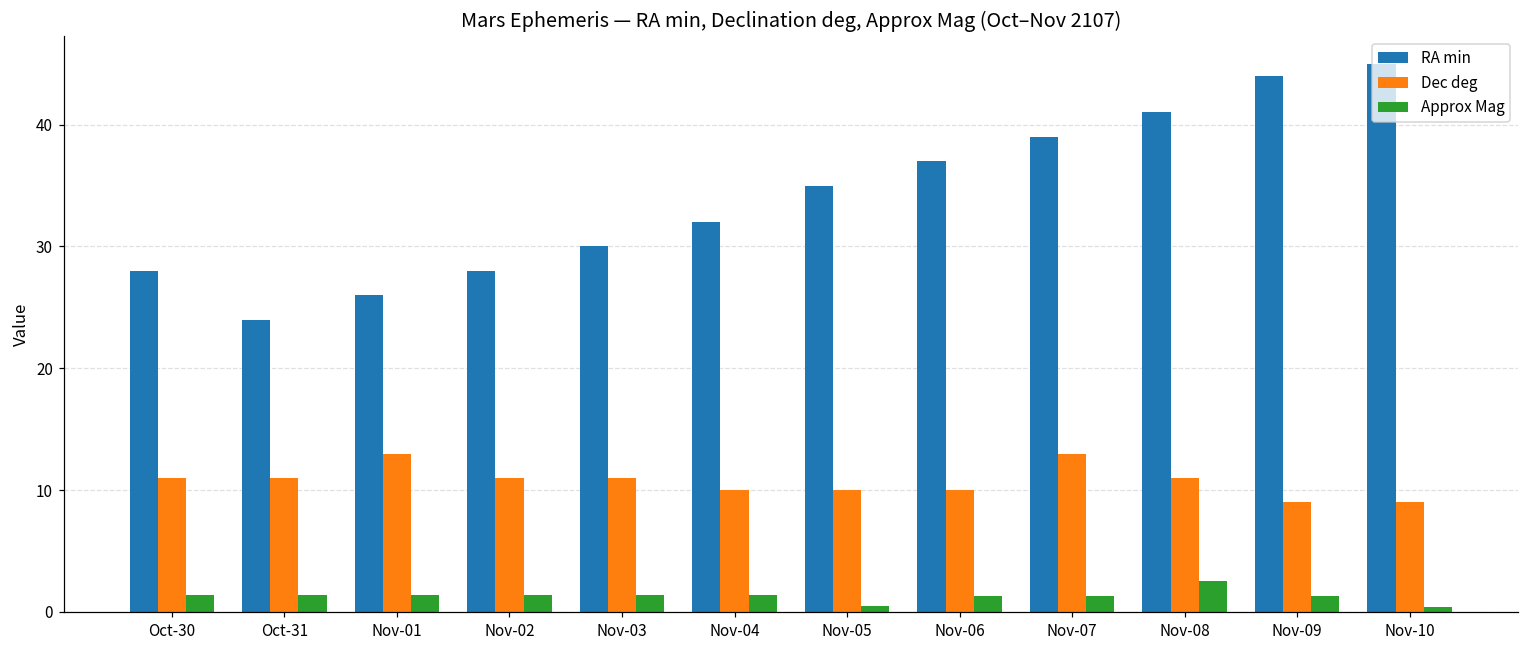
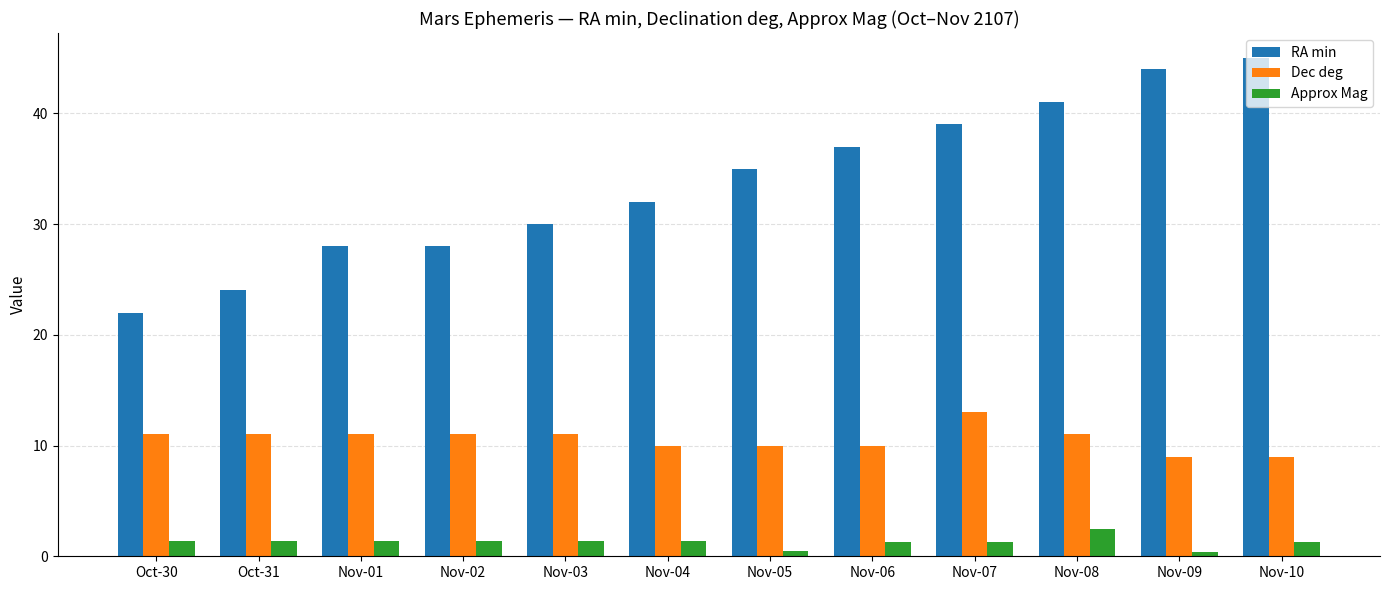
RA min, Oct-30: 28 -> 22
RA min, Nov-01: 26 -> 28
Dec deg, Nov-01: 13 -> 11
Approx Mag, Nov-09: 1.3 -> 0.4
Approx Mag, Nov-10: 0.4 -> 1.3
